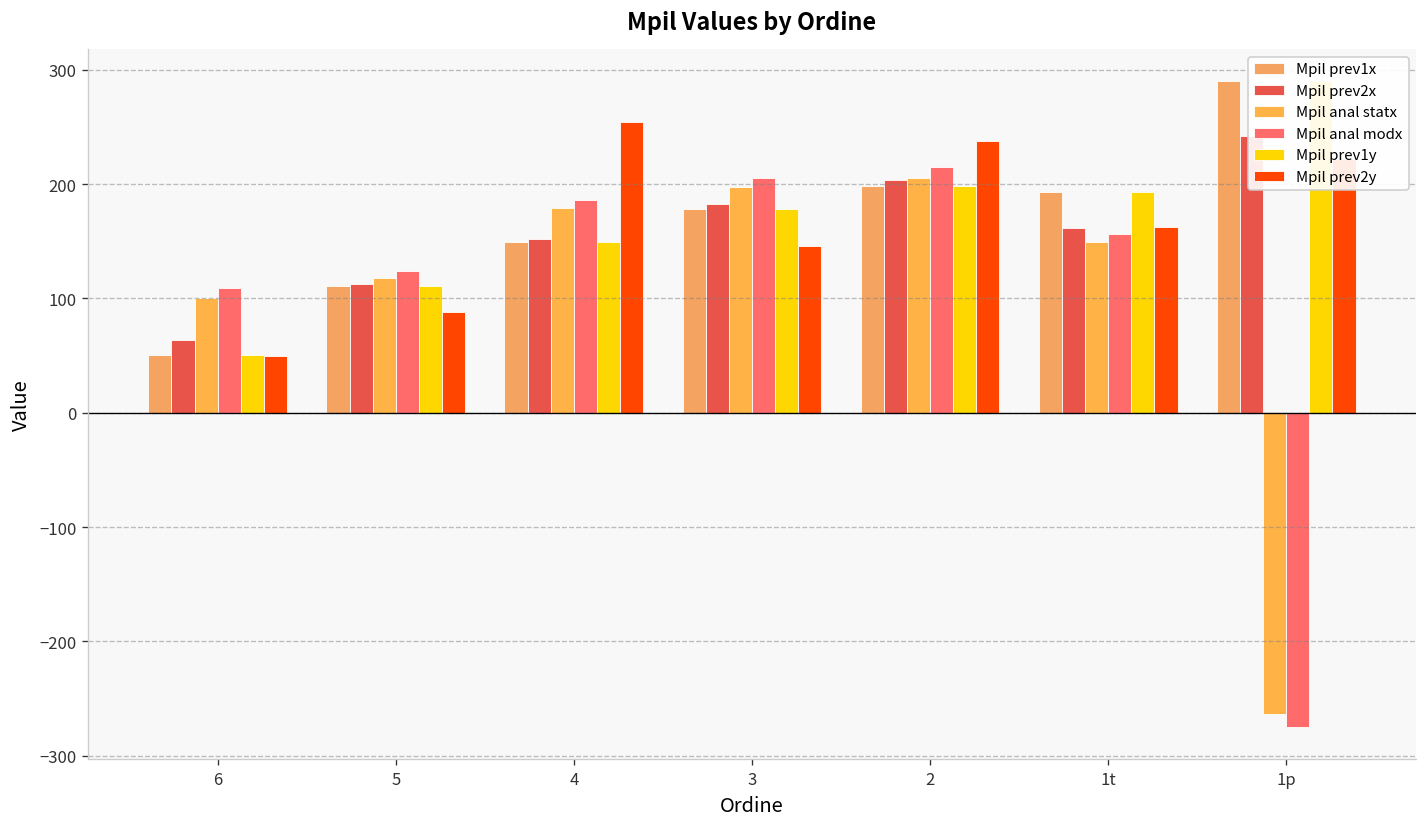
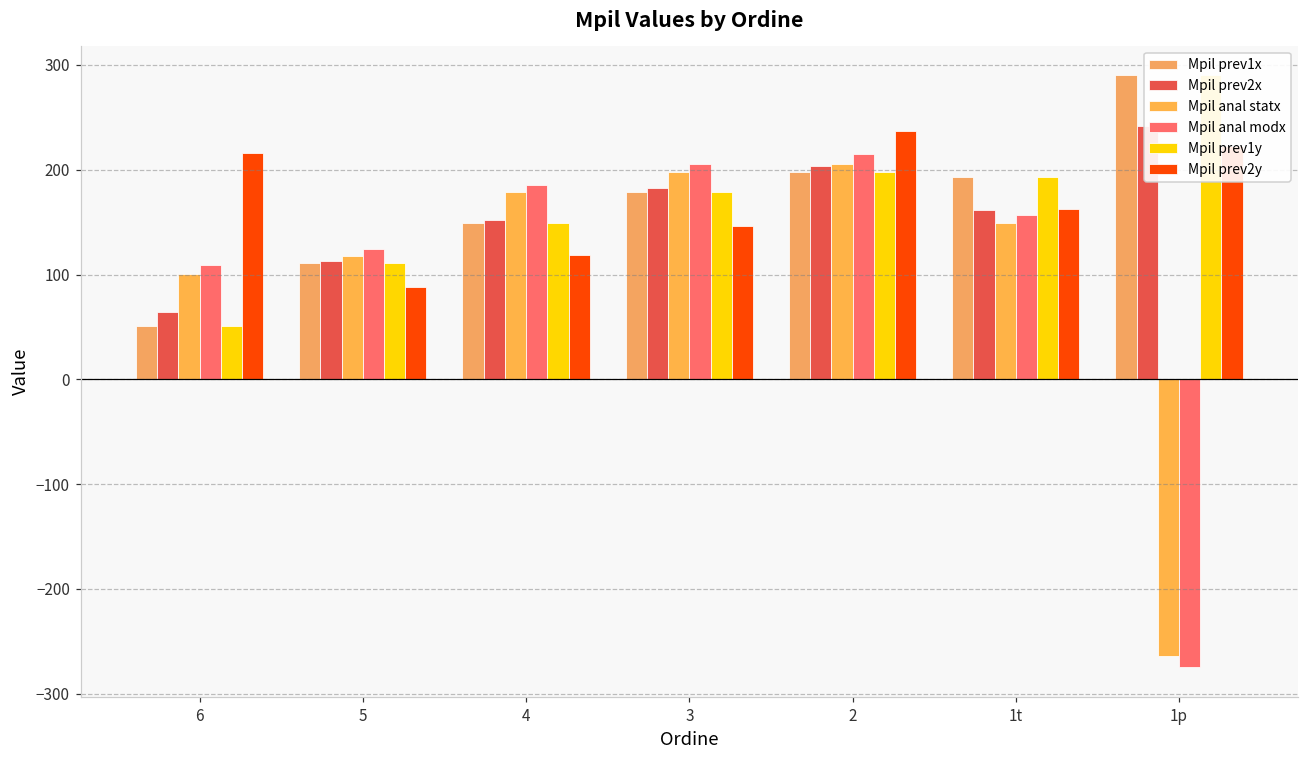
Mpil prev2y, 6: 50 -> 220
Mpil prev2y, 4: 250 -> 120
